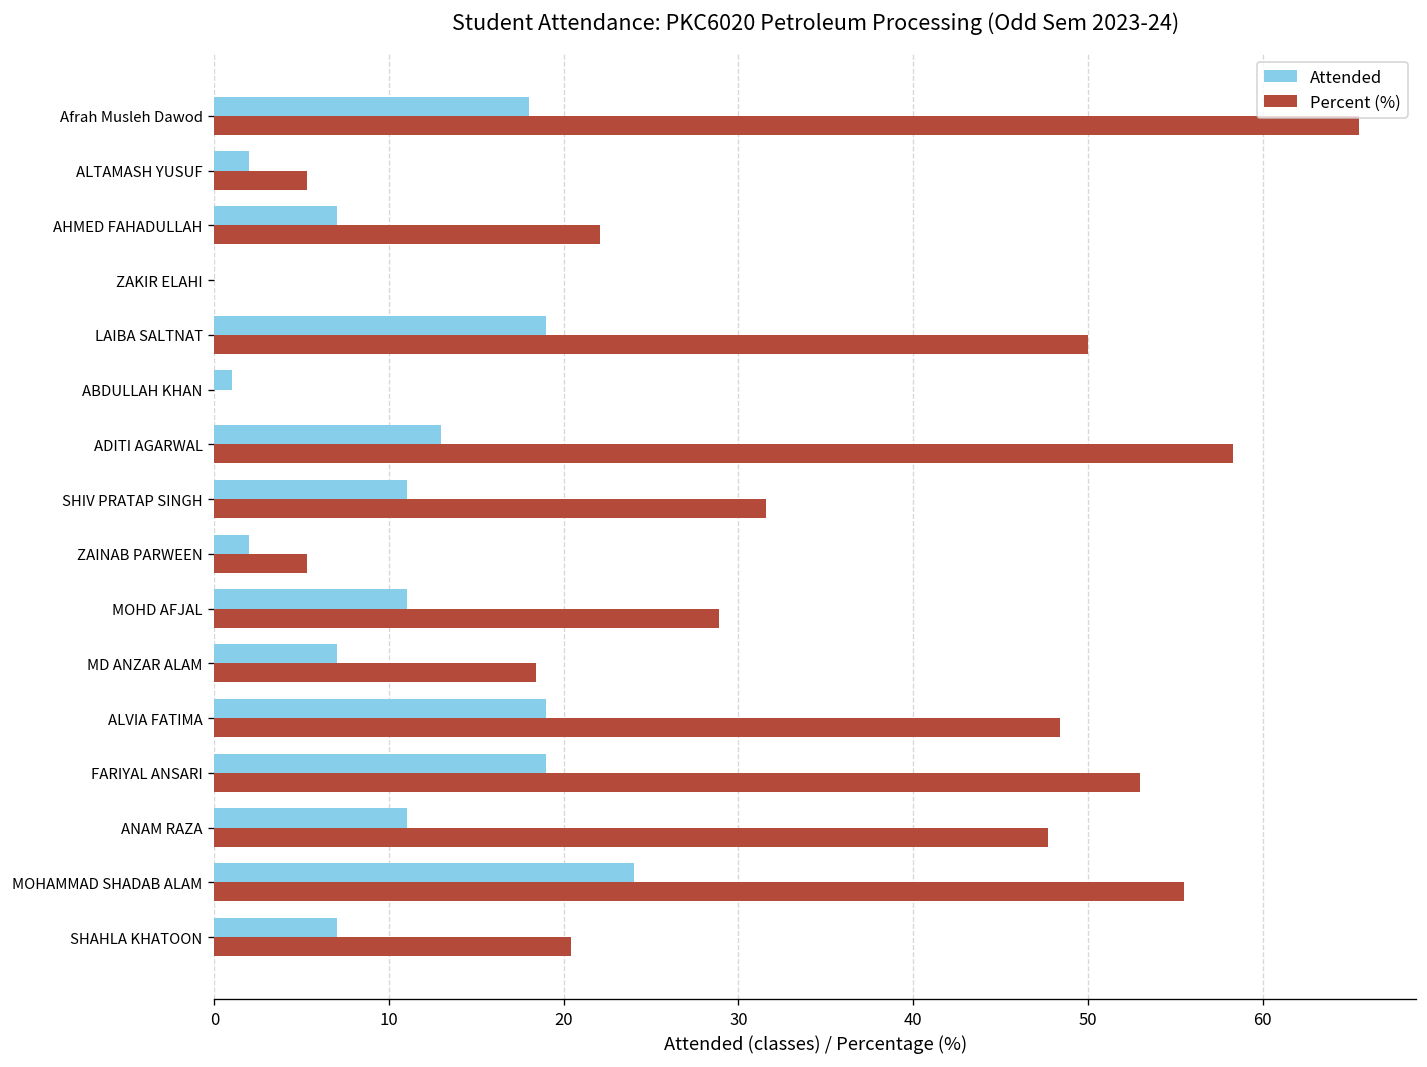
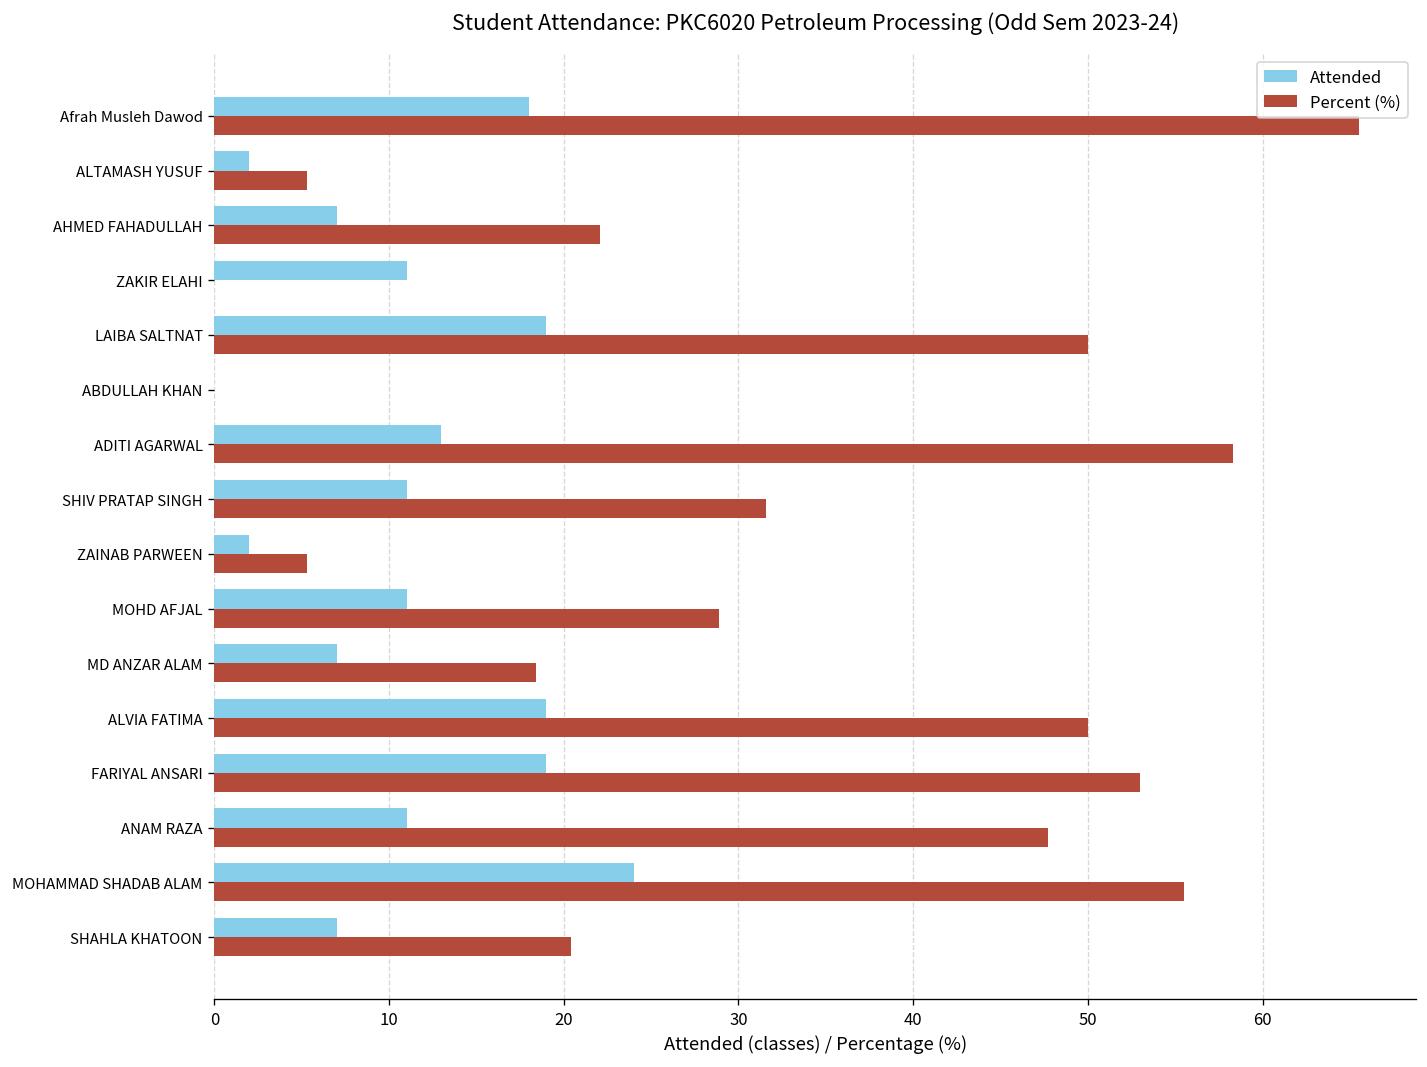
Attended, ZAKIR ELAHI: 0 -> 11
Attended, ABDULLAH KHAN: 1 -> 0
Percent (%), ALVIA FATIMA: 48.4 -> 50.0
